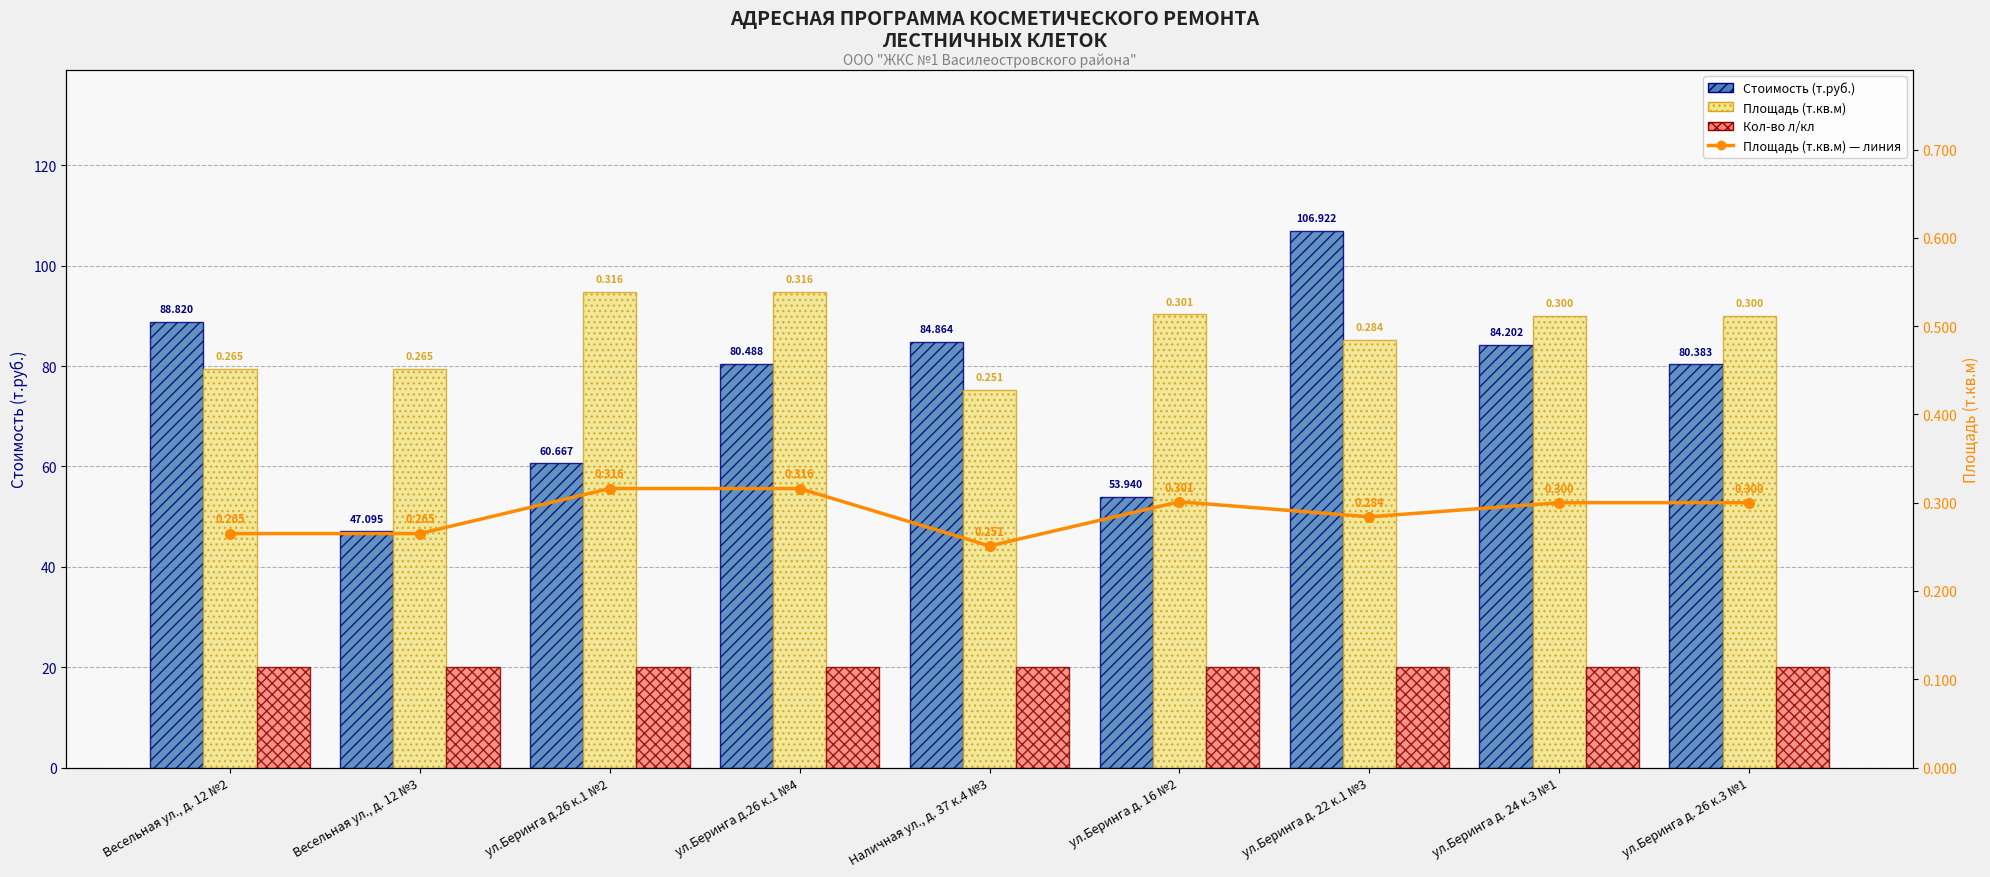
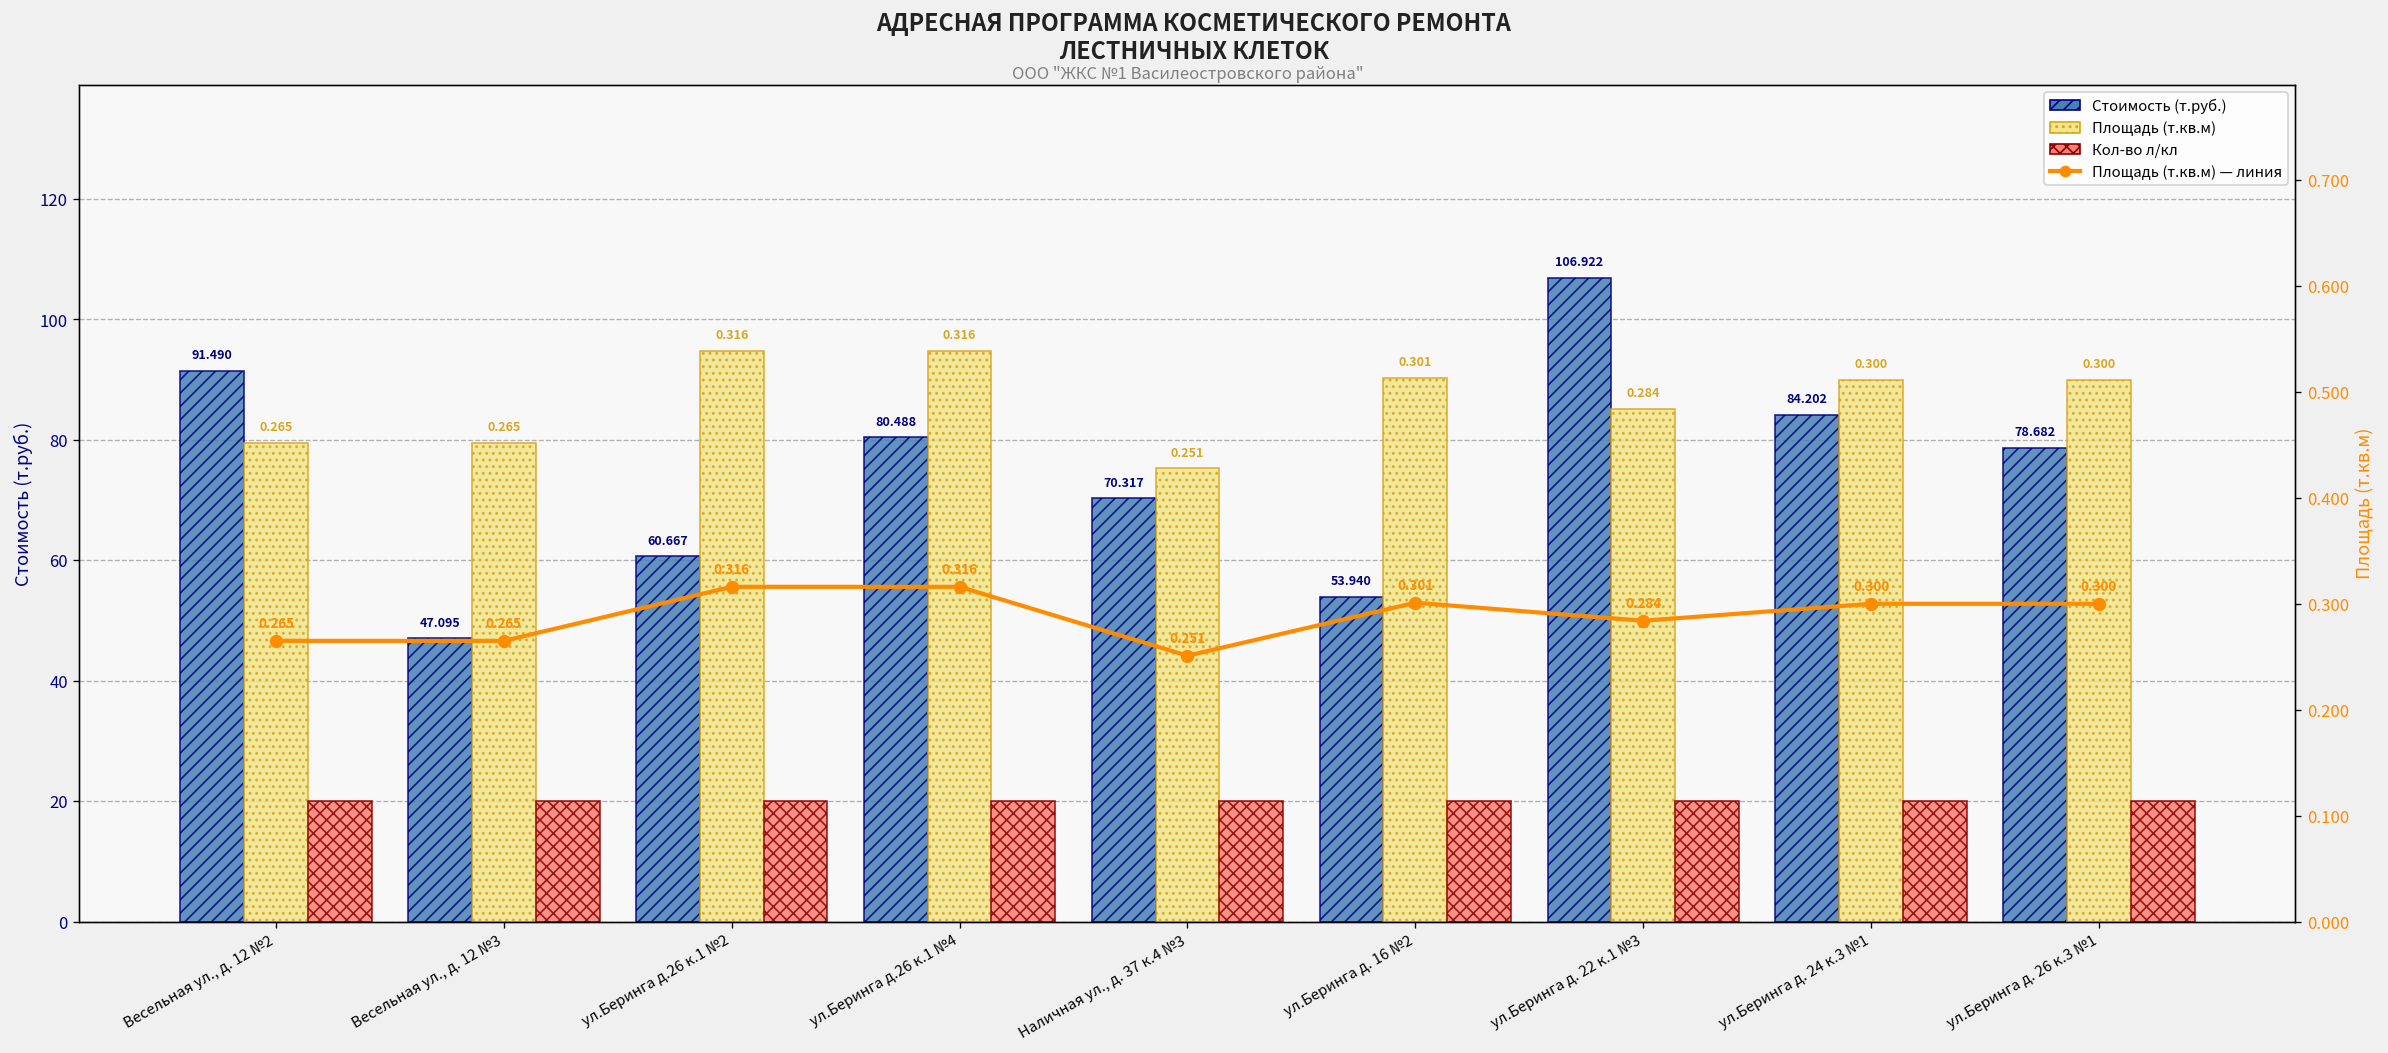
Стоимость (т.руб.), Весельная ул., д. 12 №2: 88.820 -> 91.490
Стоимость (т.руб.), Наличная ул., д. 37 к.4 №3: 84.864 -> 70.317
Стоимость (т.руб.), ул.Беринга д. 26 к.3 №1: 80.383 -> 78.682
